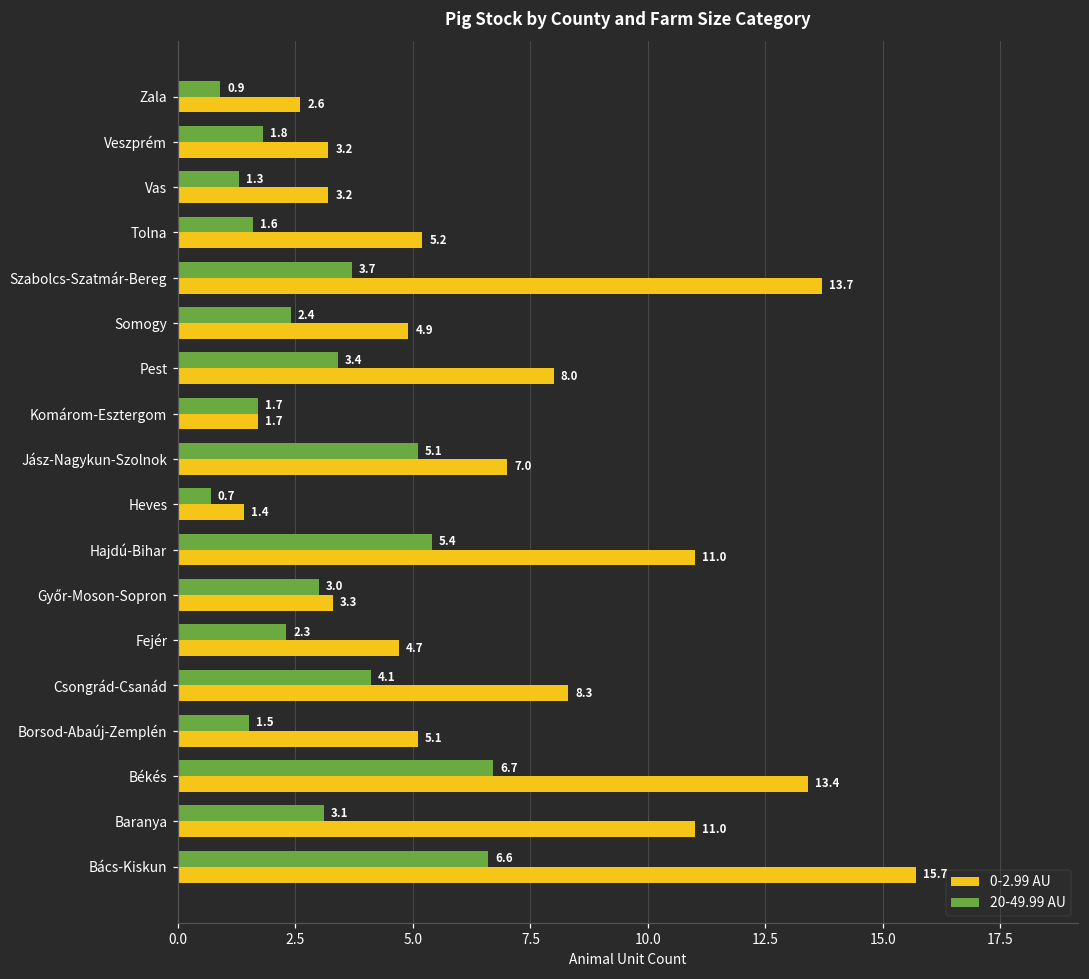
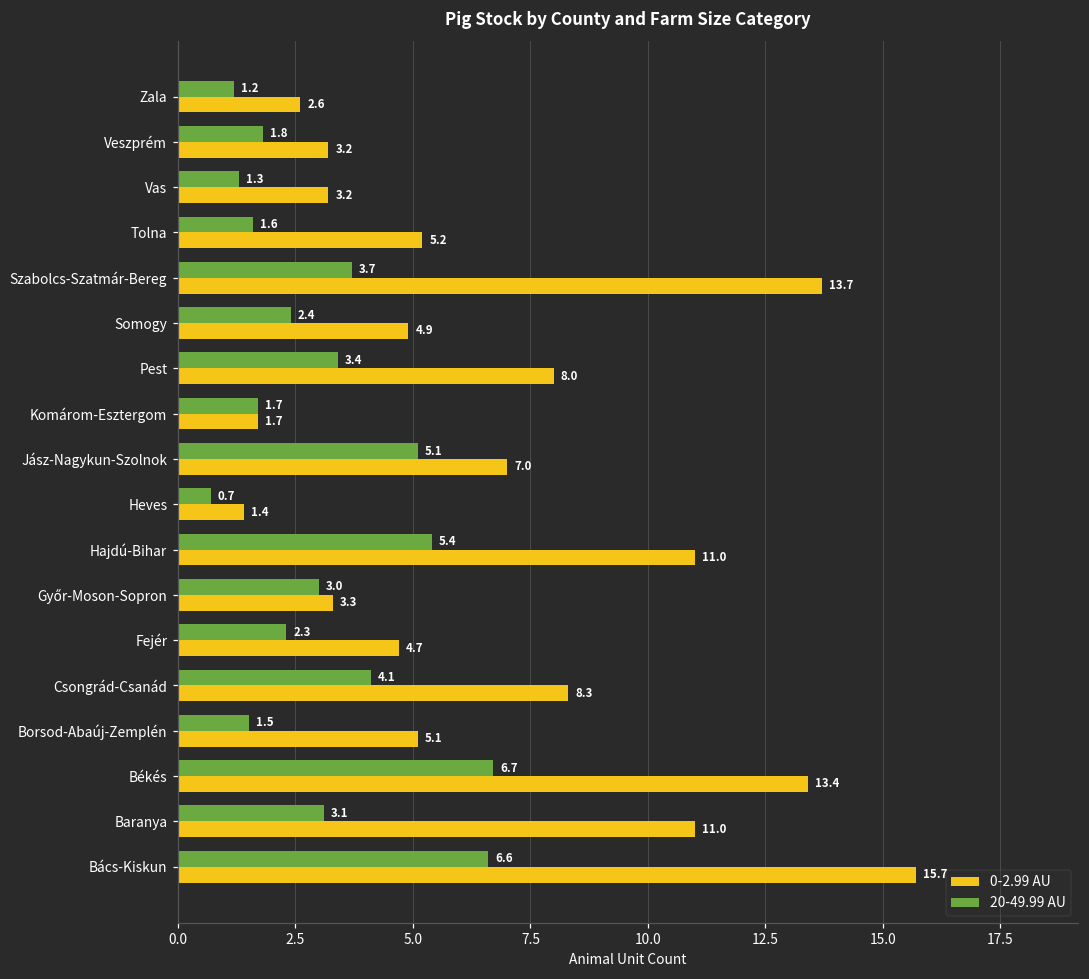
20-49.99 AU, Zala: 0.9 -> 1.2
